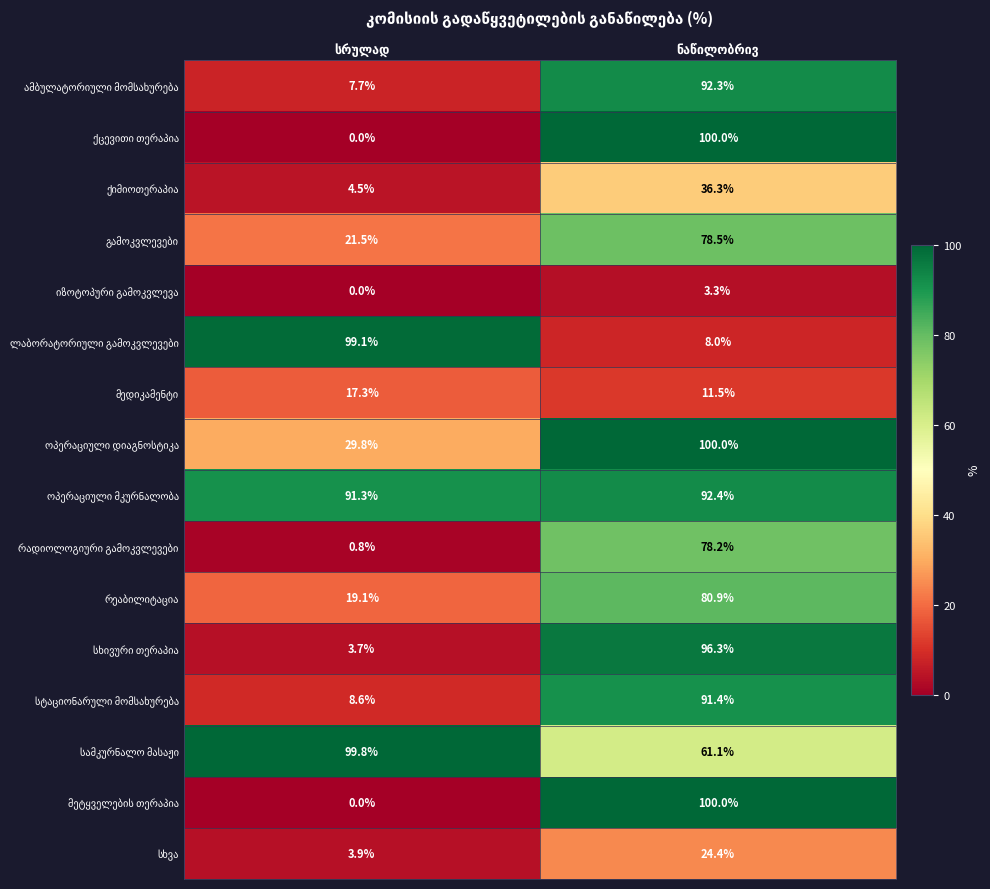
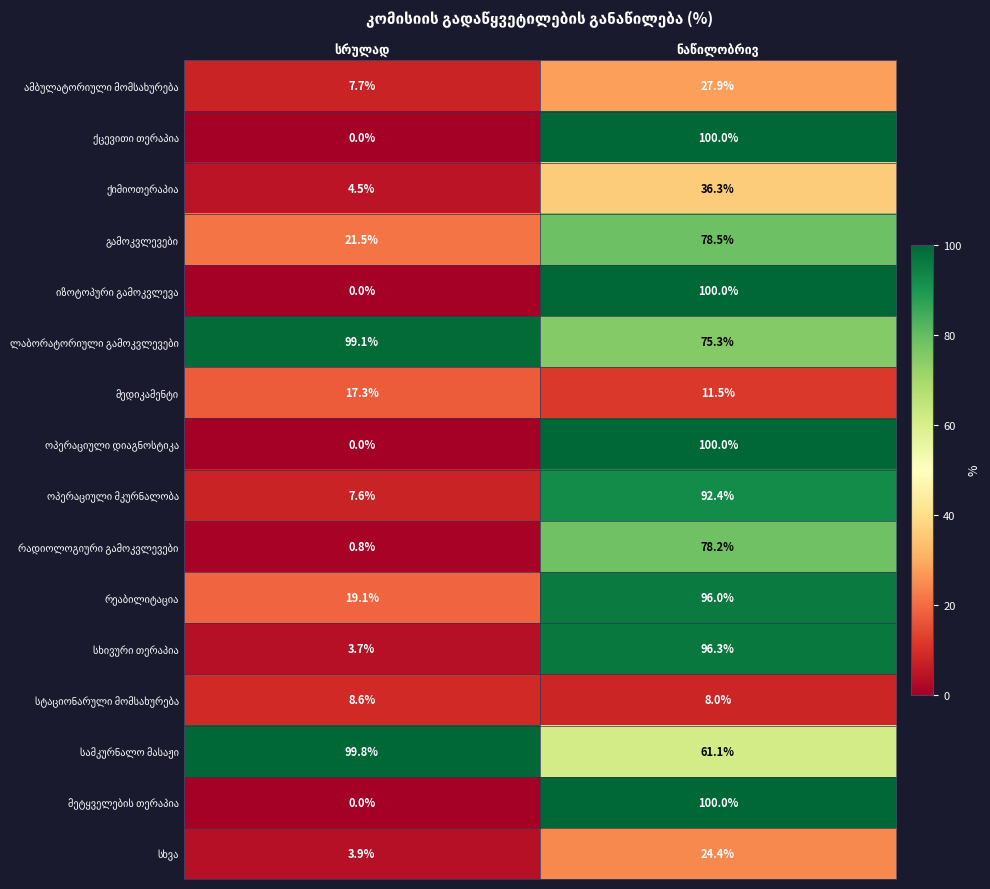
ამბულატორიული მომსახურება, ნაწილობრივ: 92.3% -> 27.9%
იზოტოპური გამოკვლევა, ნაწილობრივ: 3.3% -> 100.0%
ლაბორატორიული გამოკვლევები, ნაწილობრივ: 8.0% -> 75.3%
ოპერაციული დიაგნოსტიკა, სრულად: 29.8% -> 0.0%
ოპერაციული მკურნალობა, სრულად: 91.3% -> 7.6%
რეაბილიტაცია, ნაწილობრივ: 80.9% -> 96.0%
სტაციონარული მომსახურება, ნაწილობრივ: 91.4% -> 8.0%
